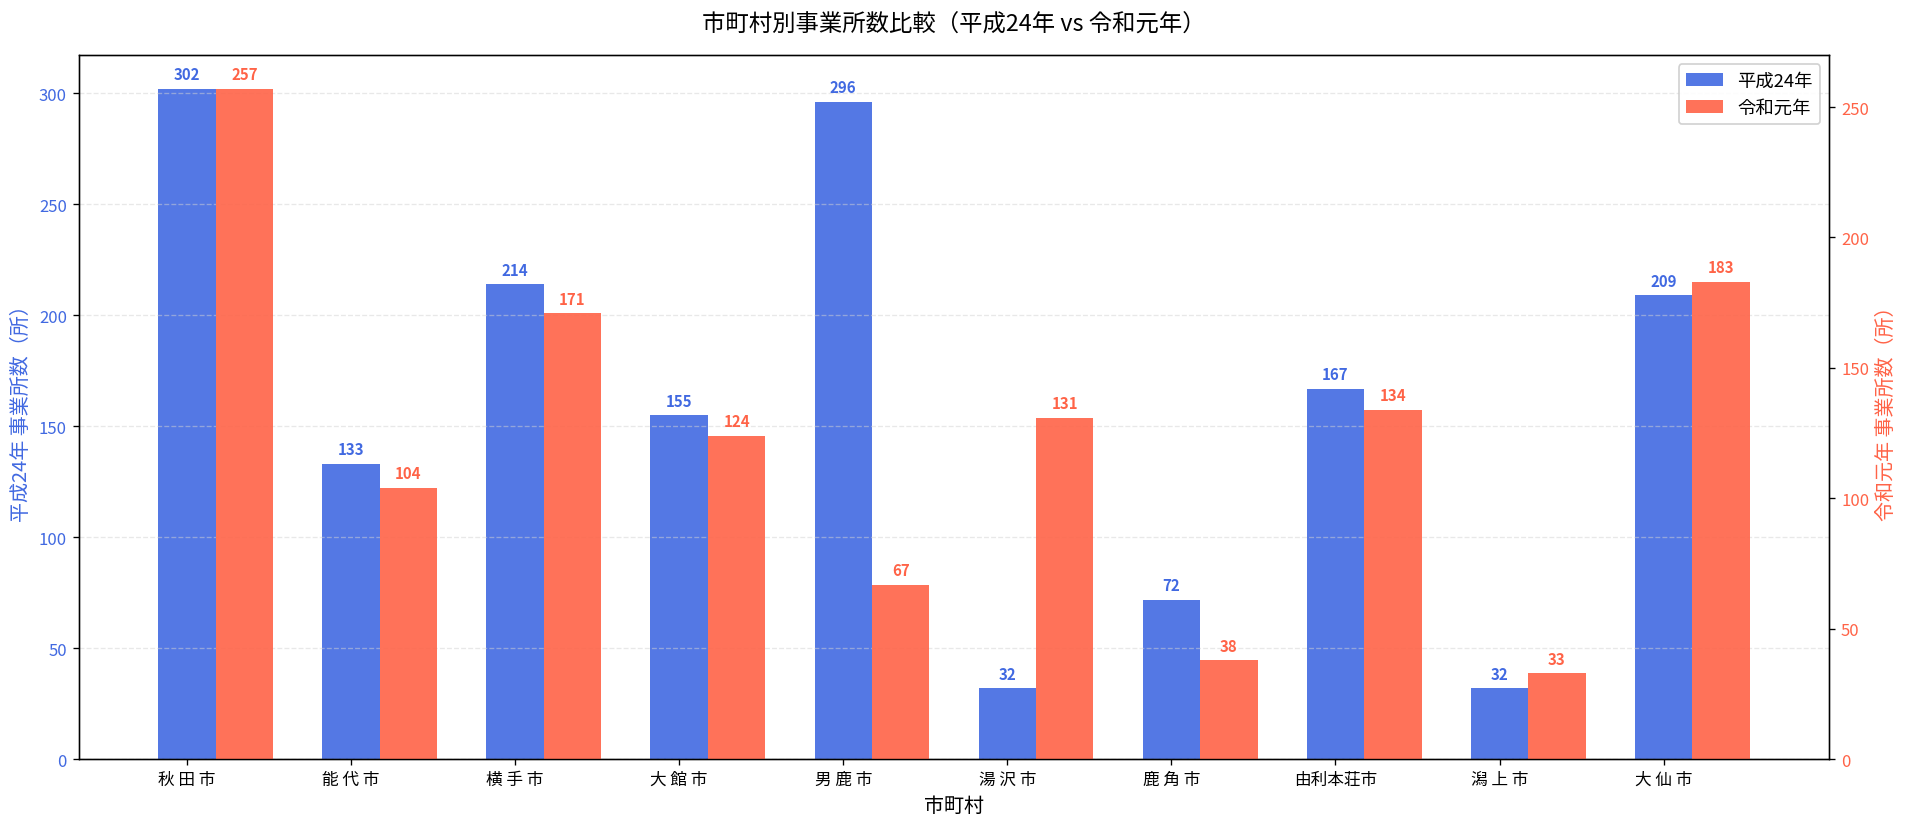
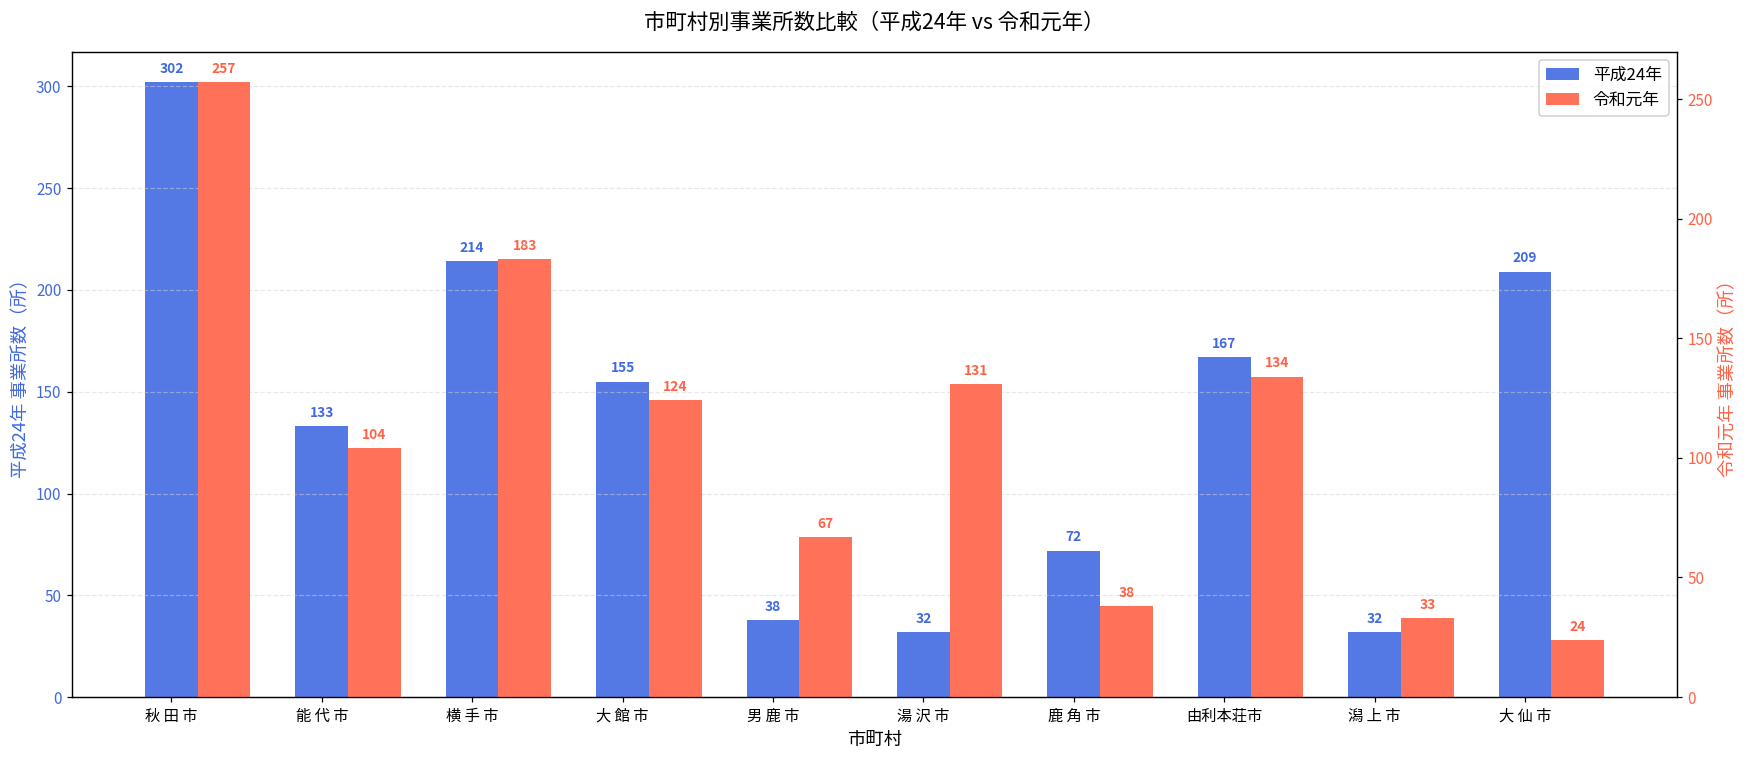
平成24年, 男 鹿 市: 296 -> 38
令和元年, 横 手 市: 171 -> 183
令和元年, 大 仙 市: 183 -> 24
